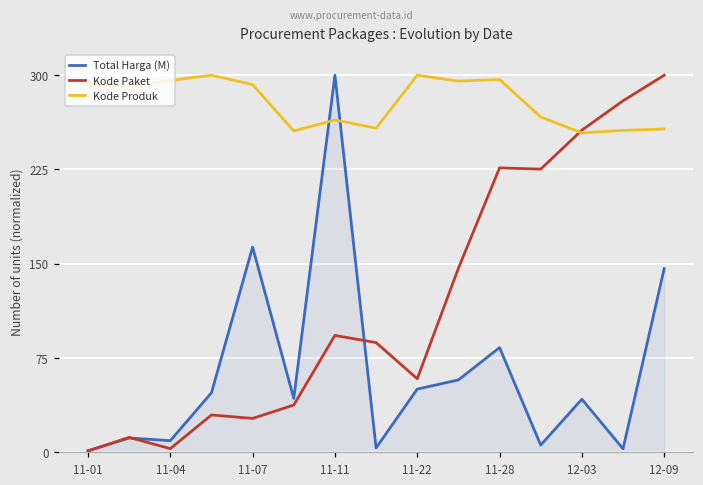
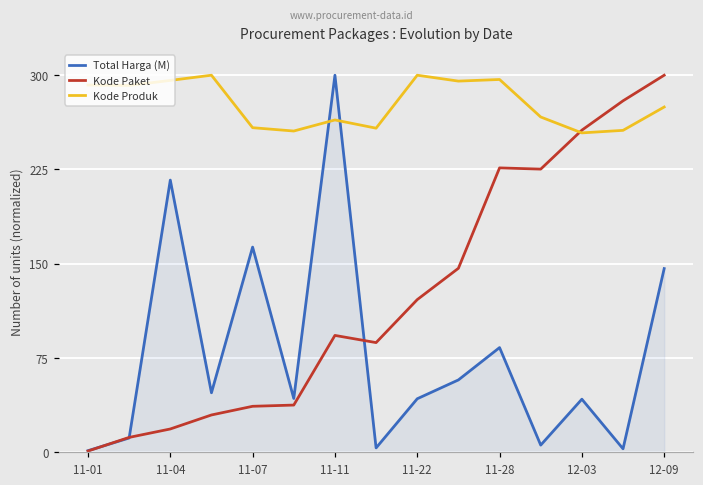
Total Harga (M), 11-04: 9 -> 217
Kode Paket, 11-04: 3 -> 19
Kode Paket, 11-07: 27 -> 37
Kode Produk, 11-07: 293 -> 258
Total Harga (M), 11-22: 50 -> 43
Kode Paket, 11-22: 59 -> 121
Kode Produk, 12-09: 257 -> 275
